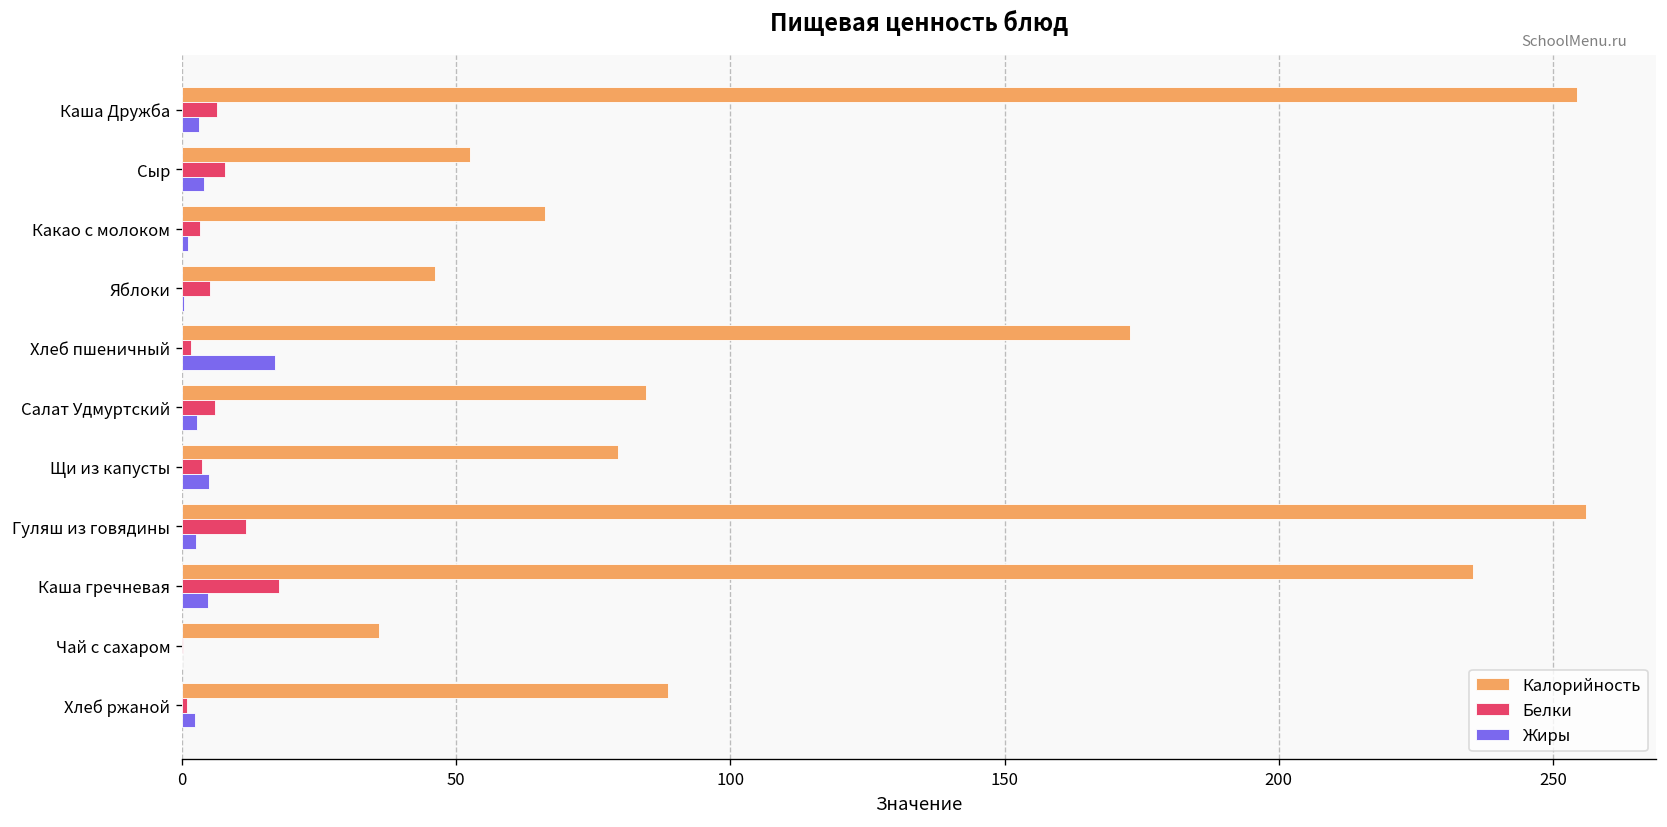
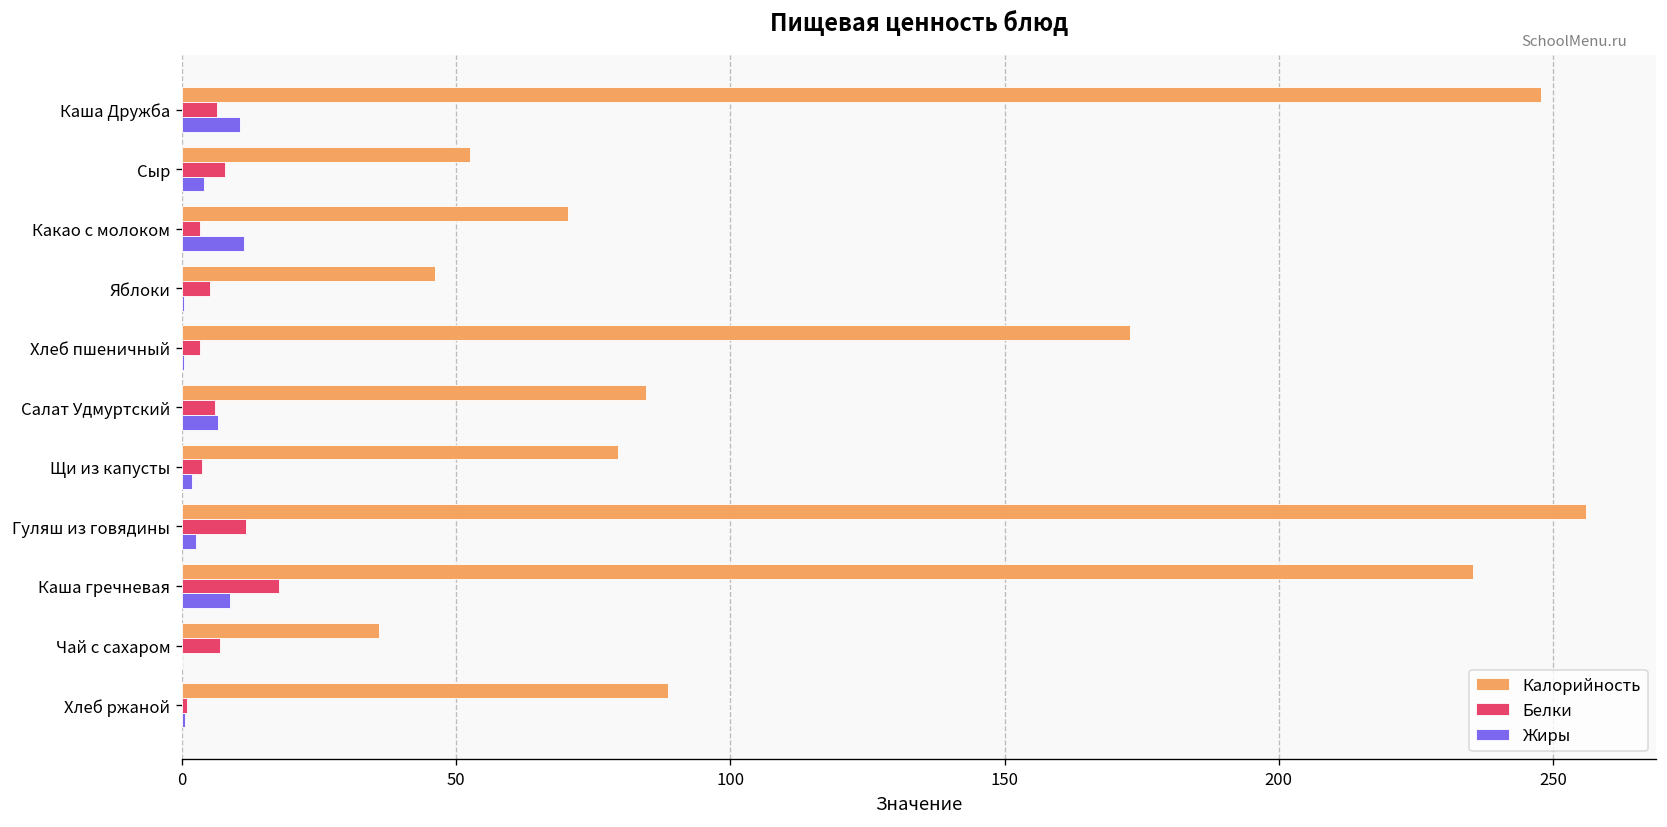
Калорийность, Каша Дружба: 254 -> 248
Жиры, Каша Дружба: 3 -> 11
Калорийность, Какао с молоком: 66 -> 70
Жиры, Какао с молоком: 1 -> 11
Белки, Хлеб пшеничный: 2 -> 3
Жиры, Хлеб пшеничный: 17 -> 0
Жиры, Салат Удмуртский: 3 -> 7
Жиры, Щи из капусты: 5 -> 2
Жиры, Каша гречневая: 5 -> 9
Белки, Чай с сахаром: 0 -> 7
Жиры, Хлеб ржаной: 2 -> 0
